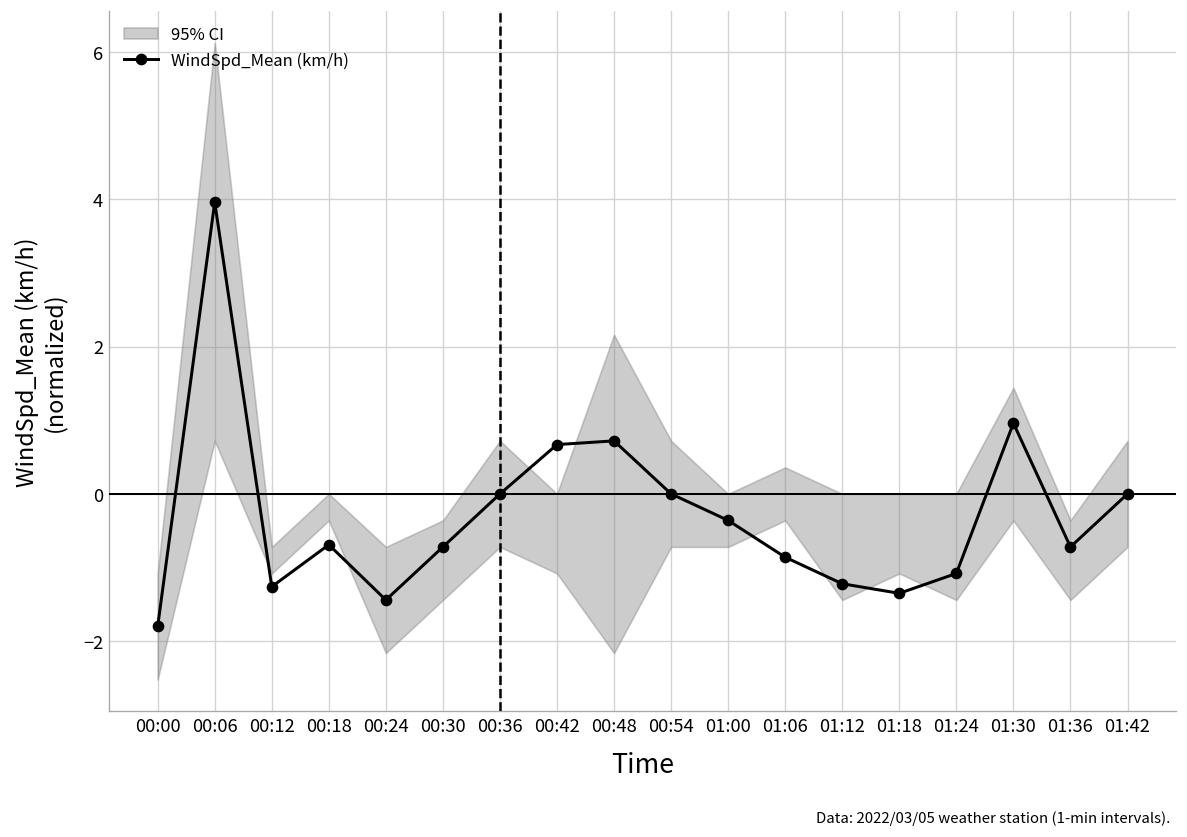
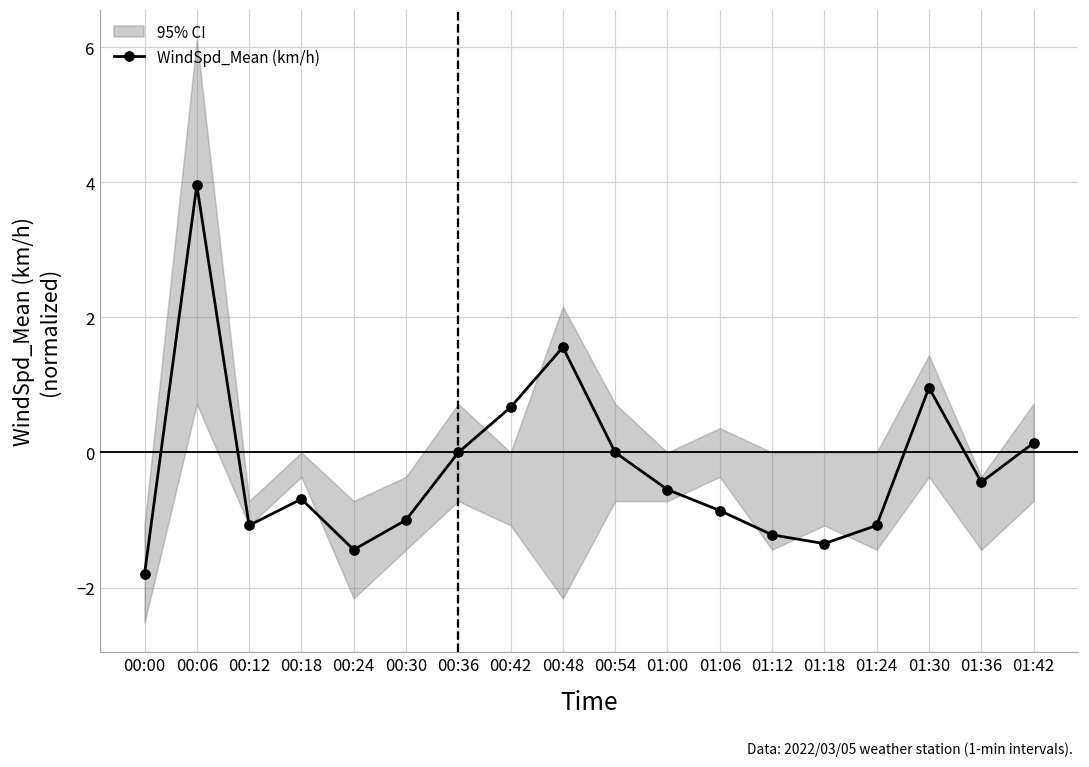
WindSpd_Mean (km/h), 00:12: -1.3 -> -1.1
WindSpd_Mean (km/h), 00:30: -0.7 -> -1.0
WindSpd_Mean (km/h), 00:48: 0.7 -> 1.6
WindSpd_Mean (km/h), 01:00: -0.4 -> -0.6
WindSpd_Mean (km/h), 01:36: -0.7 -> -0.4
WindSpd_Mean (km/h), 01:42: 0.0 -> 0.1
